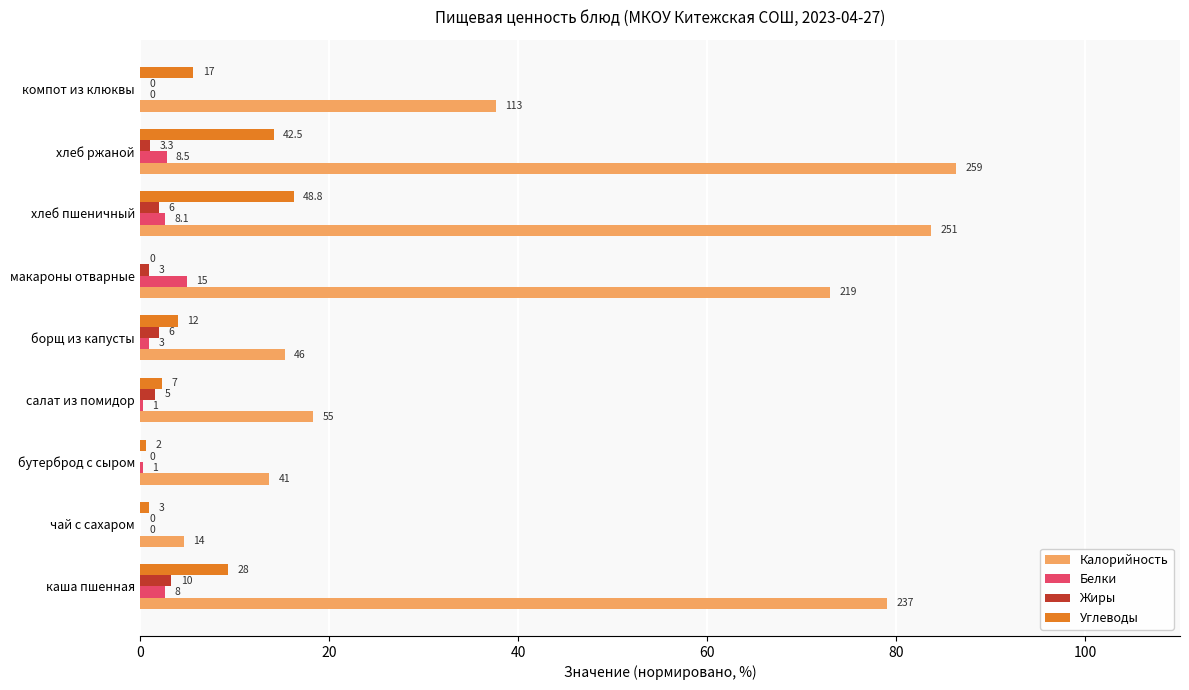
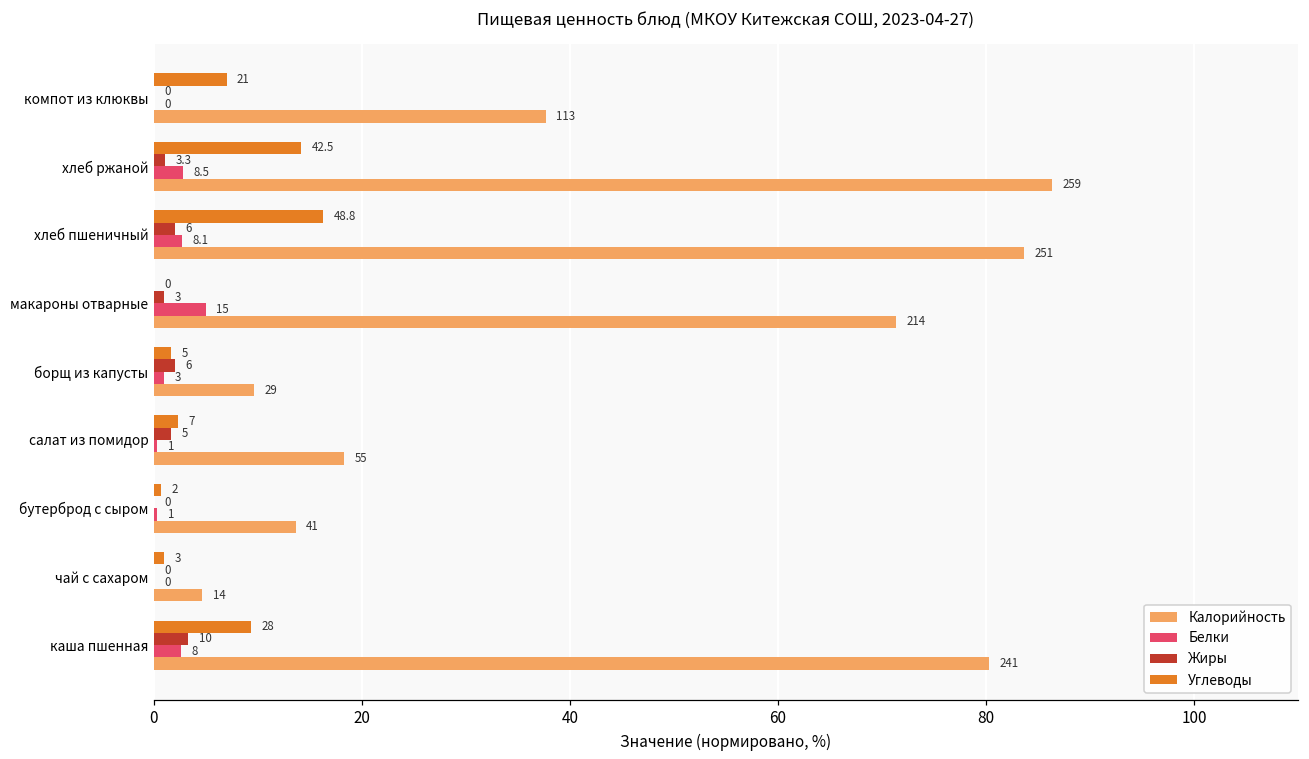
Углеводы, компот из клюквы: 17 -> 21
Калорийность, макароны отварные: 219 -> 214
Углеводы, борщ из капусты: 12 -> 5
Калорийность, борщ из капусты: 46 -> 29
Калорийность, каша пшенная: 237 -> 241
